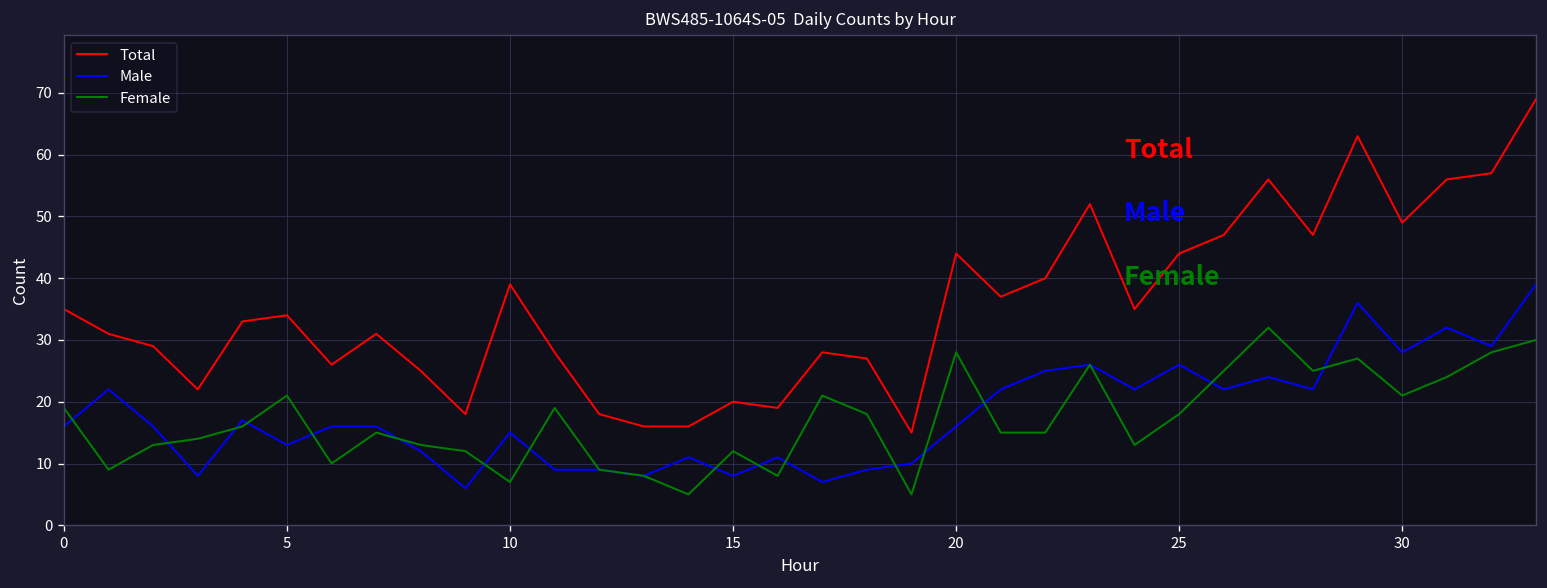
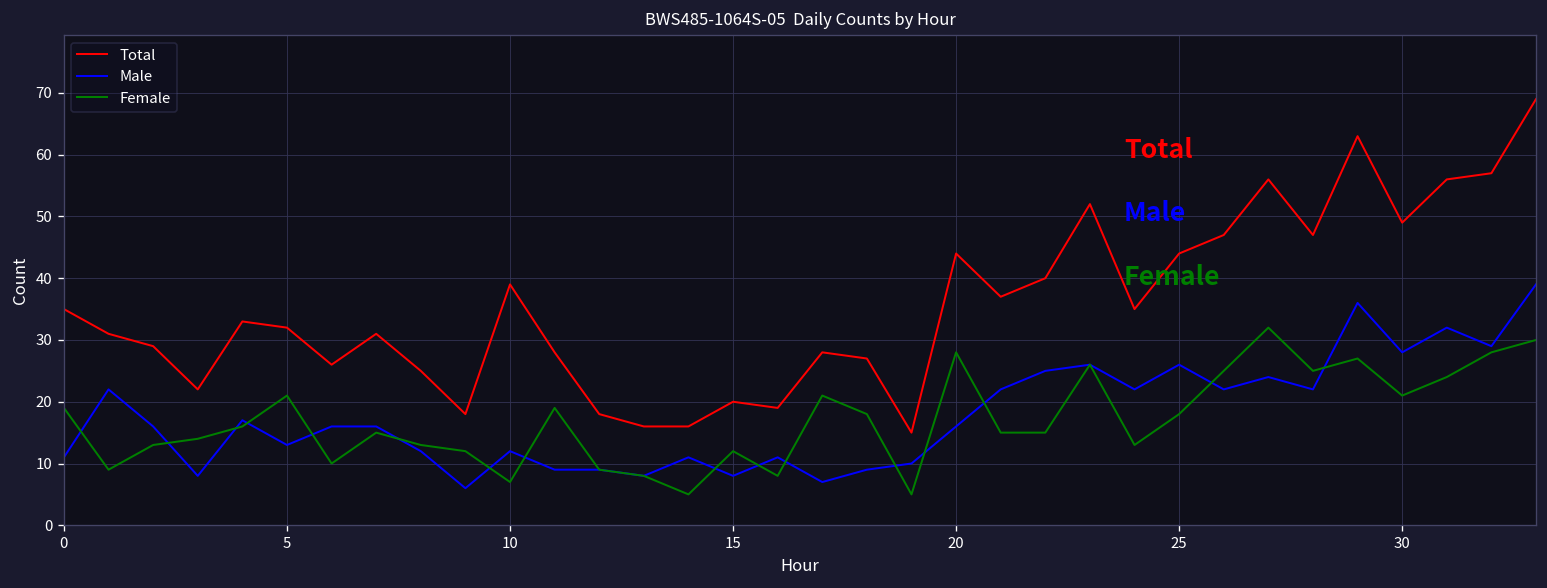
Male, 0: 16 -> 11
Total, 5: 34 -> 32
Male, 10: 15 -> 12
